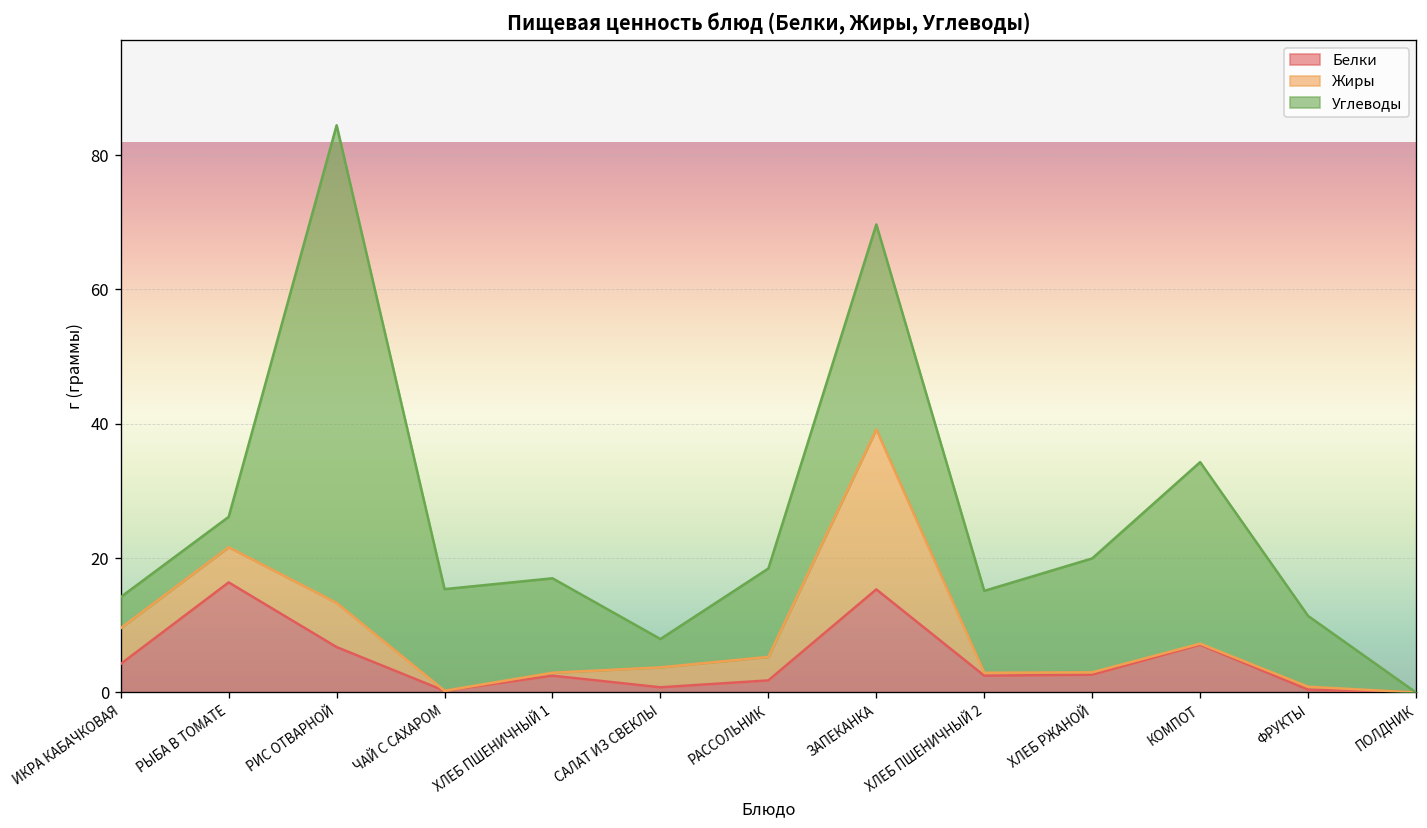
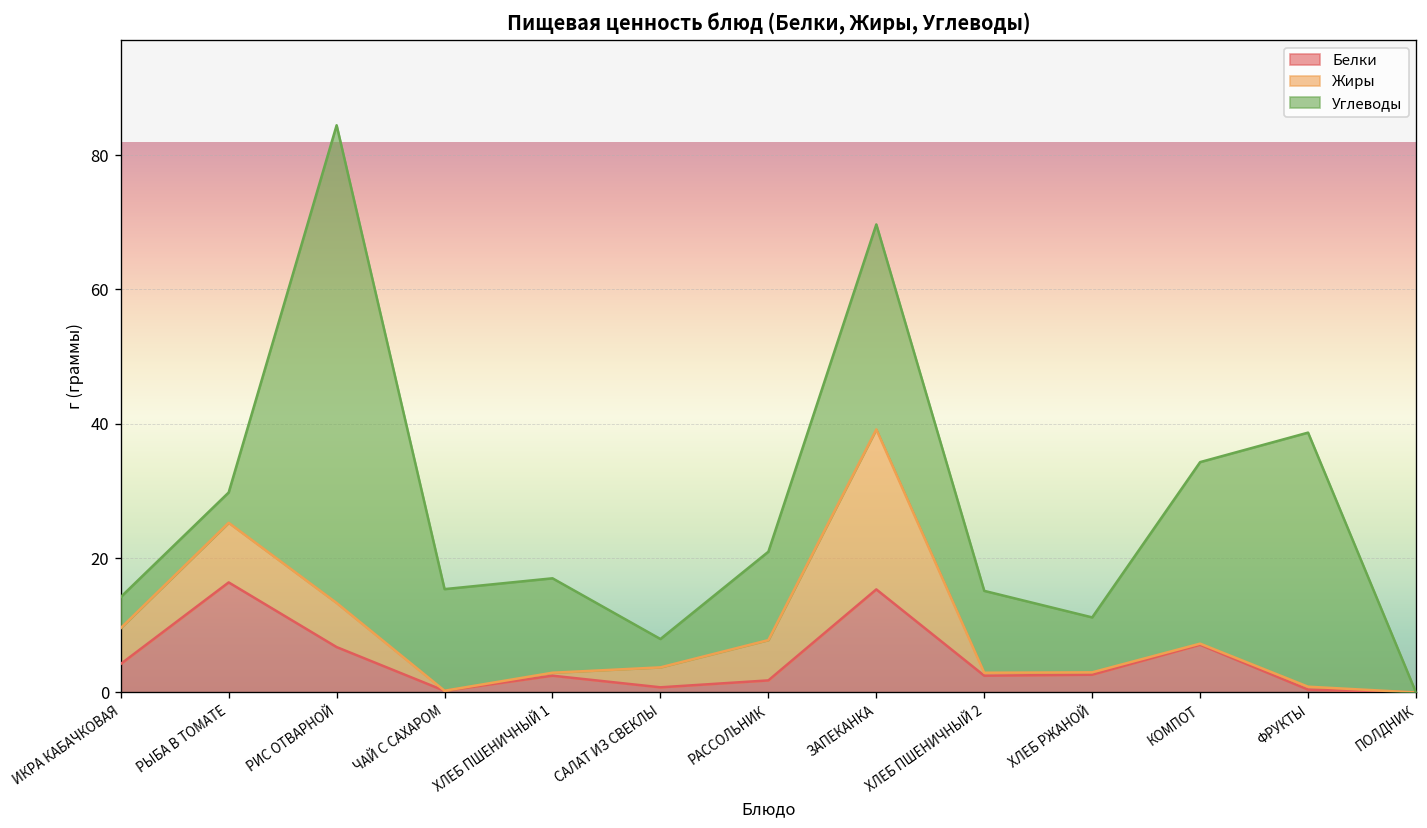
Жиры, РЫБА В ТОМАТЕ: 5 -> 9
Жиры, РАССОЛЬНИК: 4 -> 6
Углеводы, ХЛЕБ РЖАНОЙ: 17 -> 8
Углеводы, ФРУКТЫ: 11 -> 38
